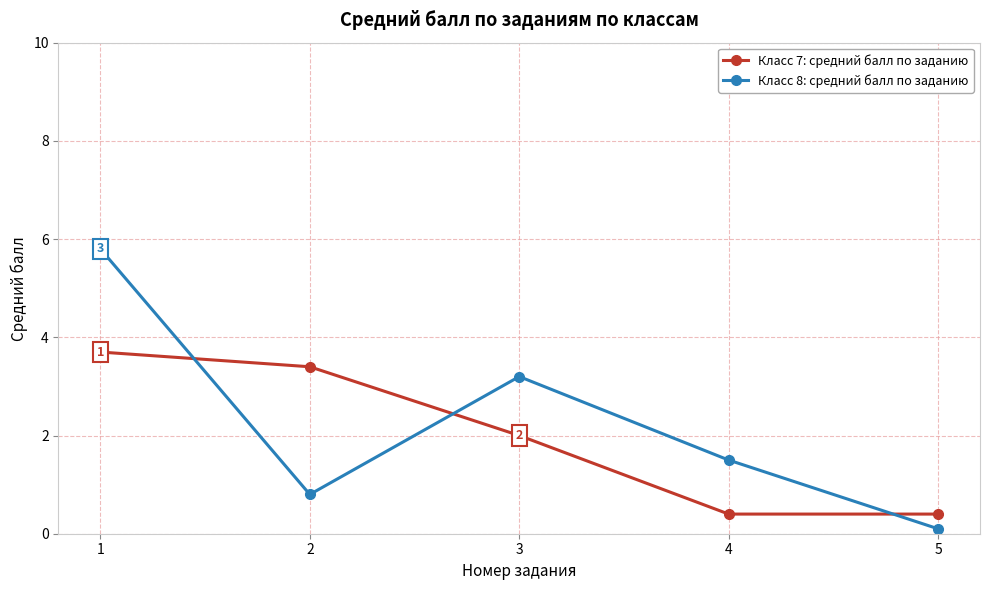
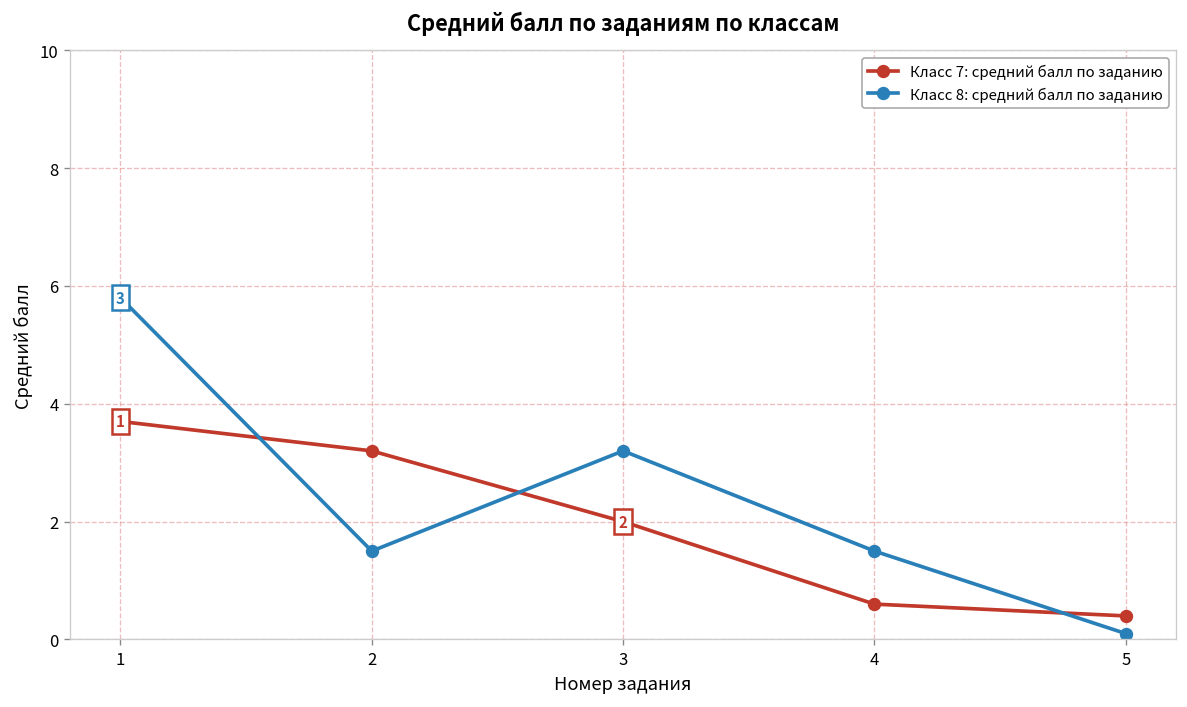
Класс 7: средний балл по заданию, 2: 3.4 -> 3.2
Класс 8: средний балл по заданию, 2: 0.8 -> 1.5
Класс 7: средний балл по заданию, 4: 0.4 -> 0.6
